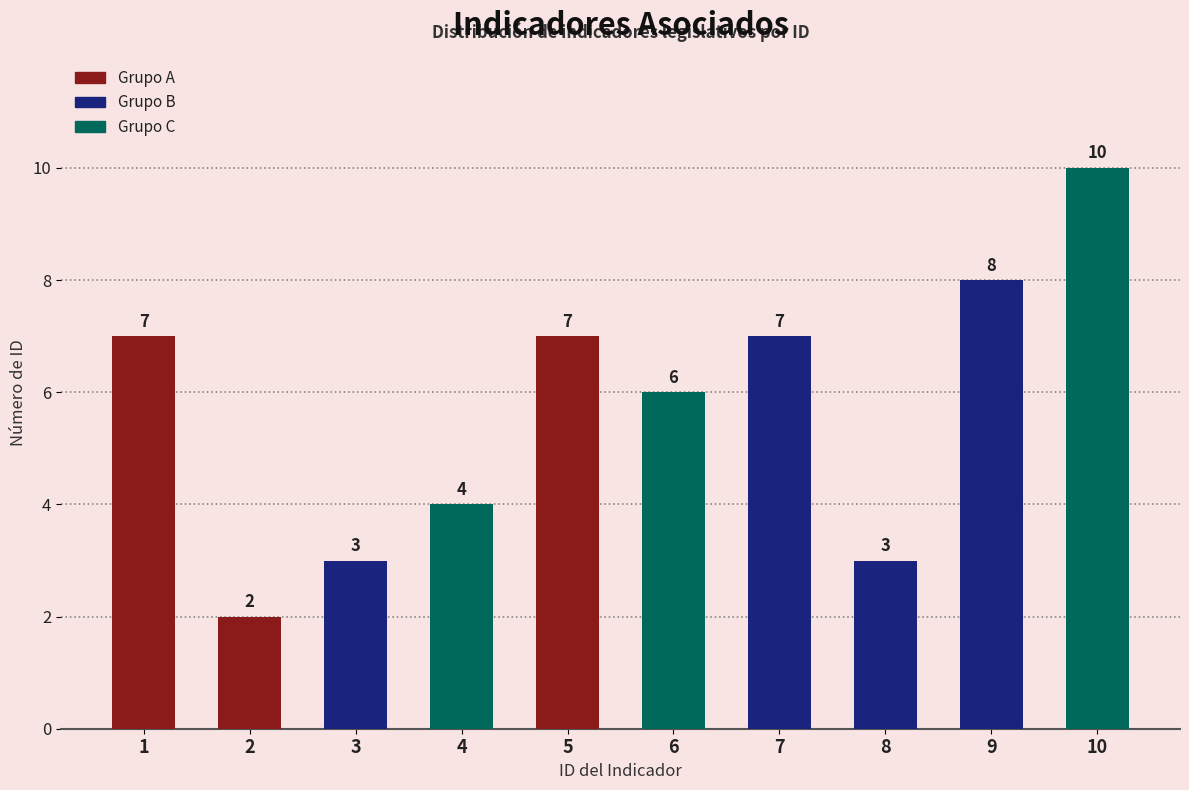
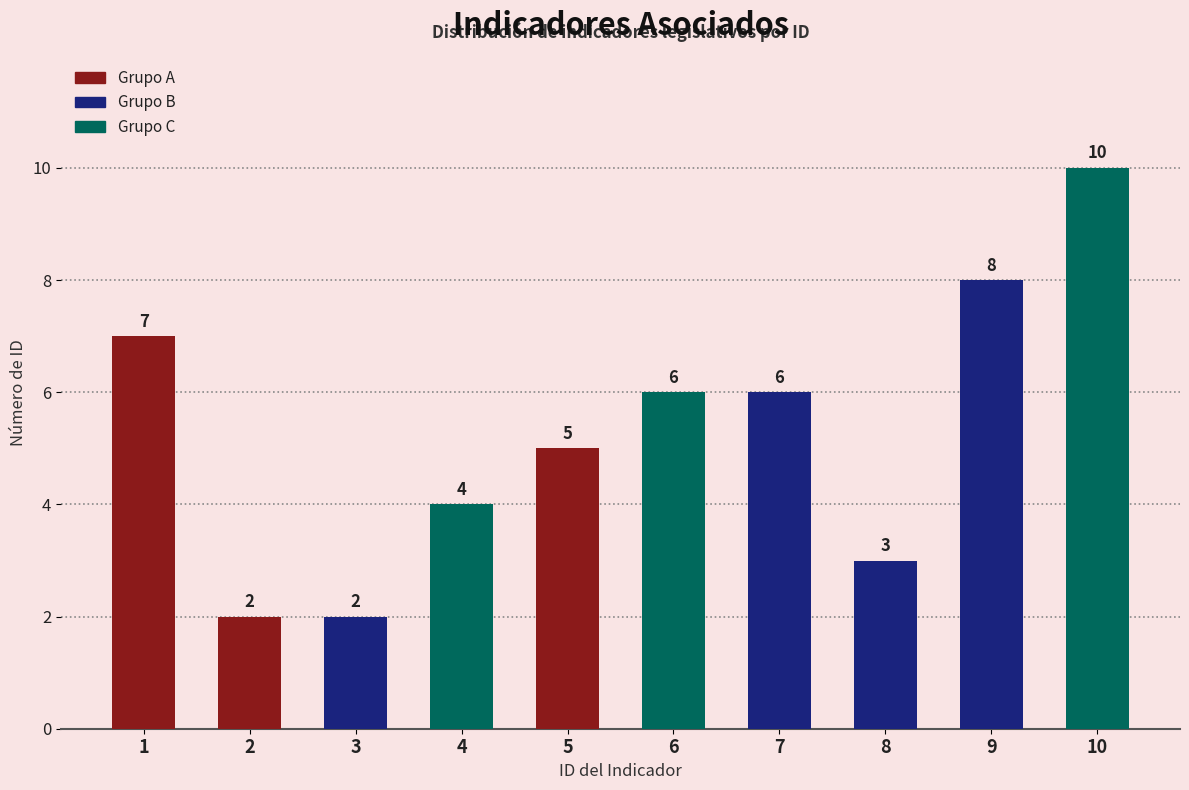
3: 3 -> 2
5: 7 -> 5
7: 7 -> 6
